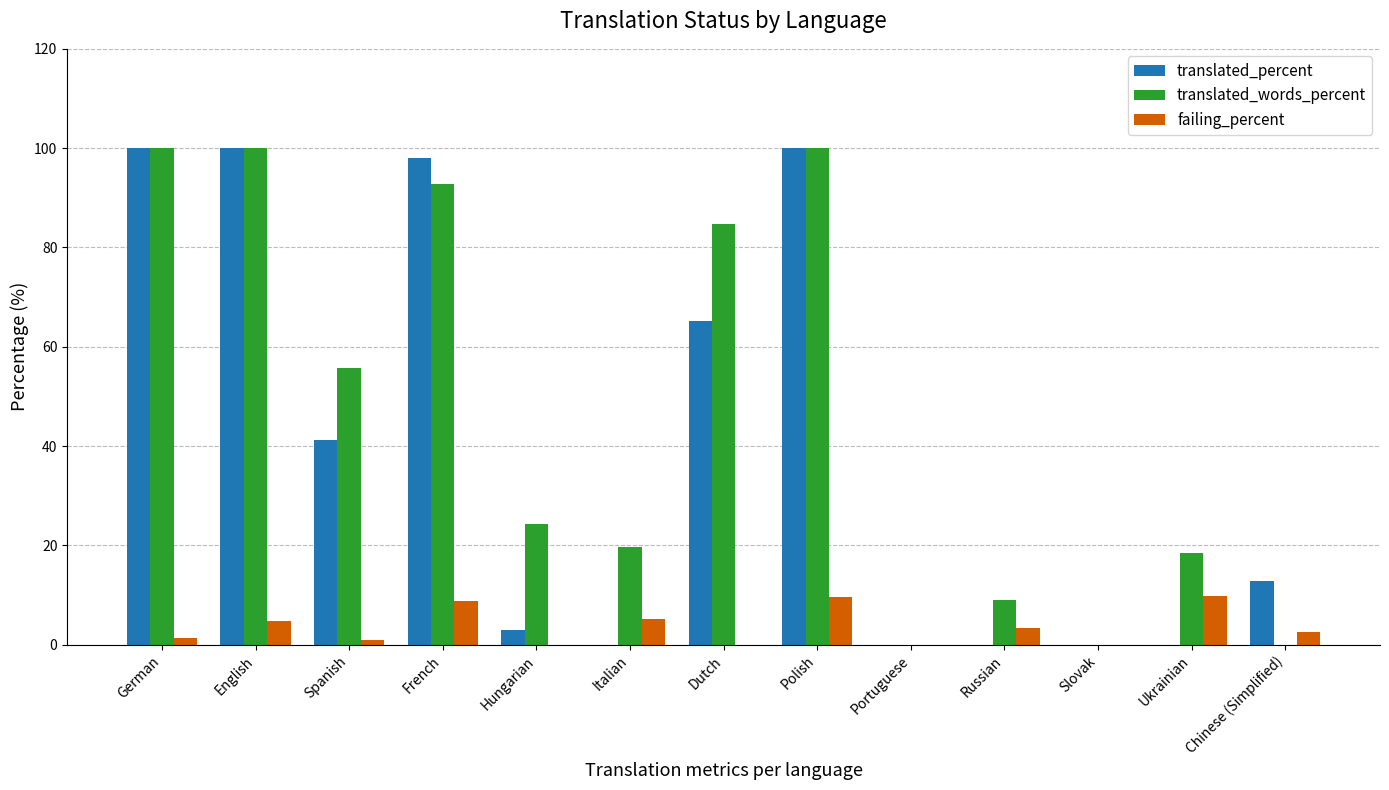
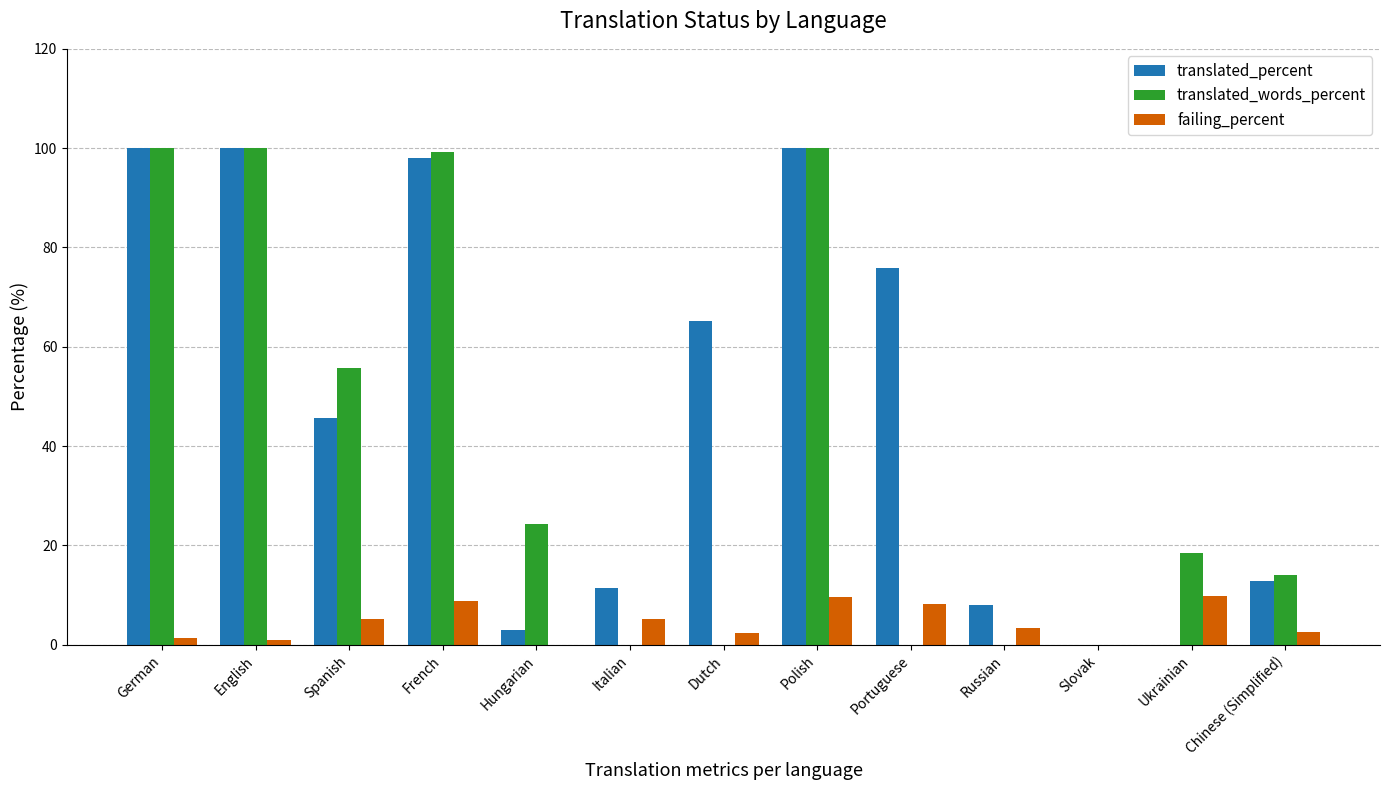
failing_percent, English: 5 -> 1
translated_percent, Spanish: 41 -> 46
failing_percent, Spanish: 1 -> 5
translated_words_percent, French: 93 -> 99
translated_percent, Italian: 0 -> 12
translated_words_percent, Italian: 20 -> 0
translated_words_percent, Dutch: 85 -> 0
failing_percent, Dutch: 0 -> 2
translated_percent, Portuguese: 0 -> 76
failing_percent, Portuguese: 0 -> 8
translated_percent, Russian: 0 -> 8
translated_words_percent, Russian: 9 -> 0
translated_words_percent, Chinese (Simplified): 0 -> 14
